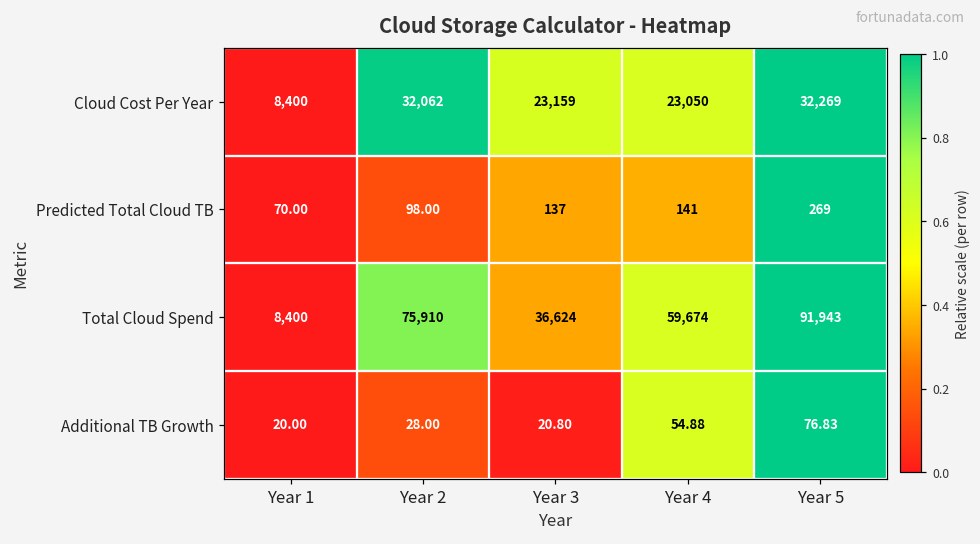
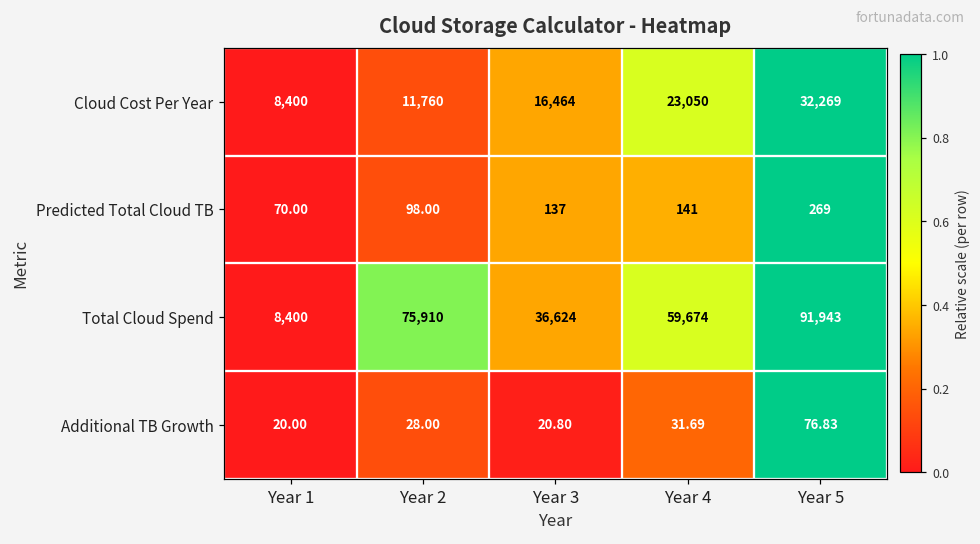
Cloud Cost Per Year, Year 2: 32,062 -> 11,760
Cloud Cost Per Year, Year 3: 23,159 -> 16,464
Additional TB Growth, Year 4: 54.88 -> 31.69
